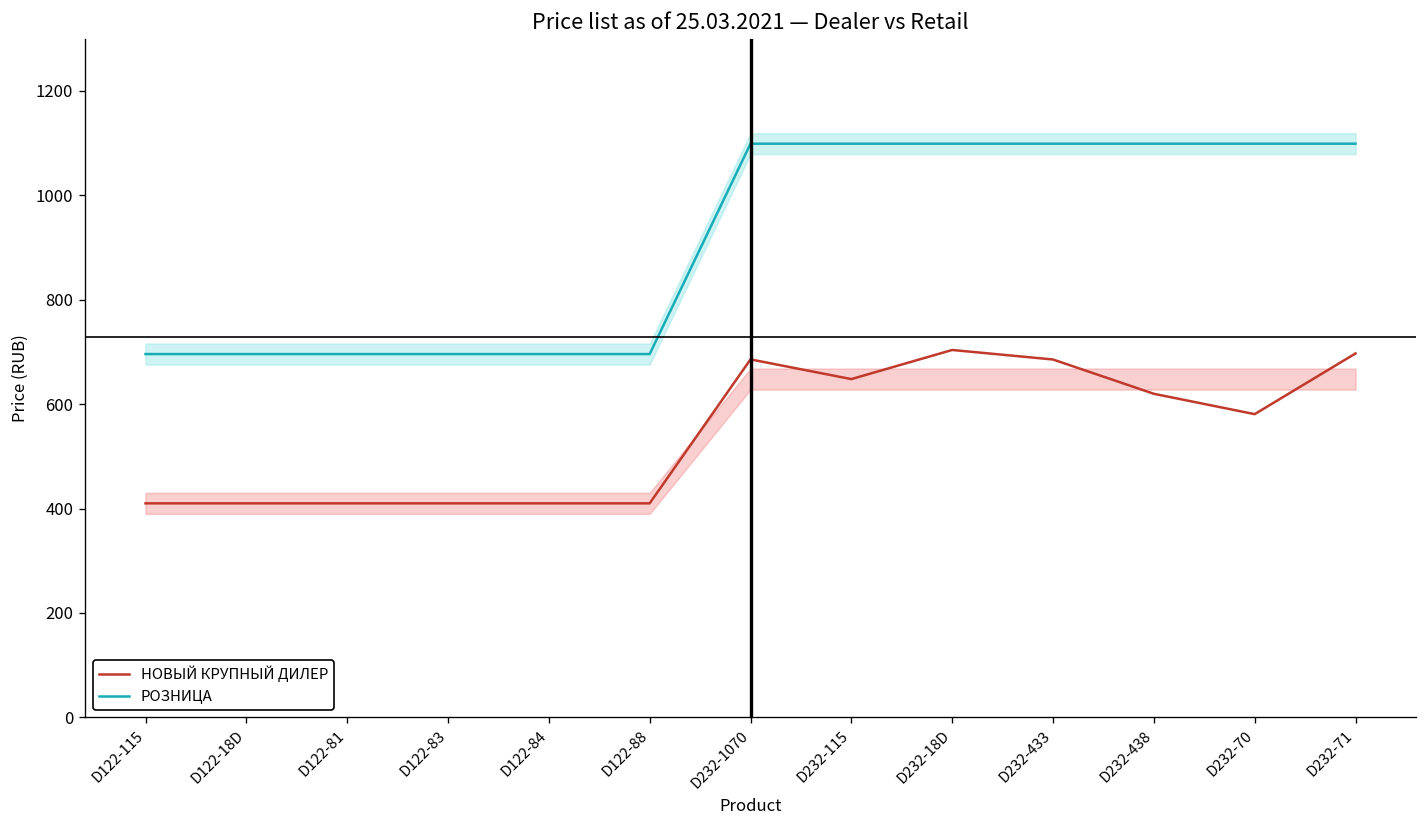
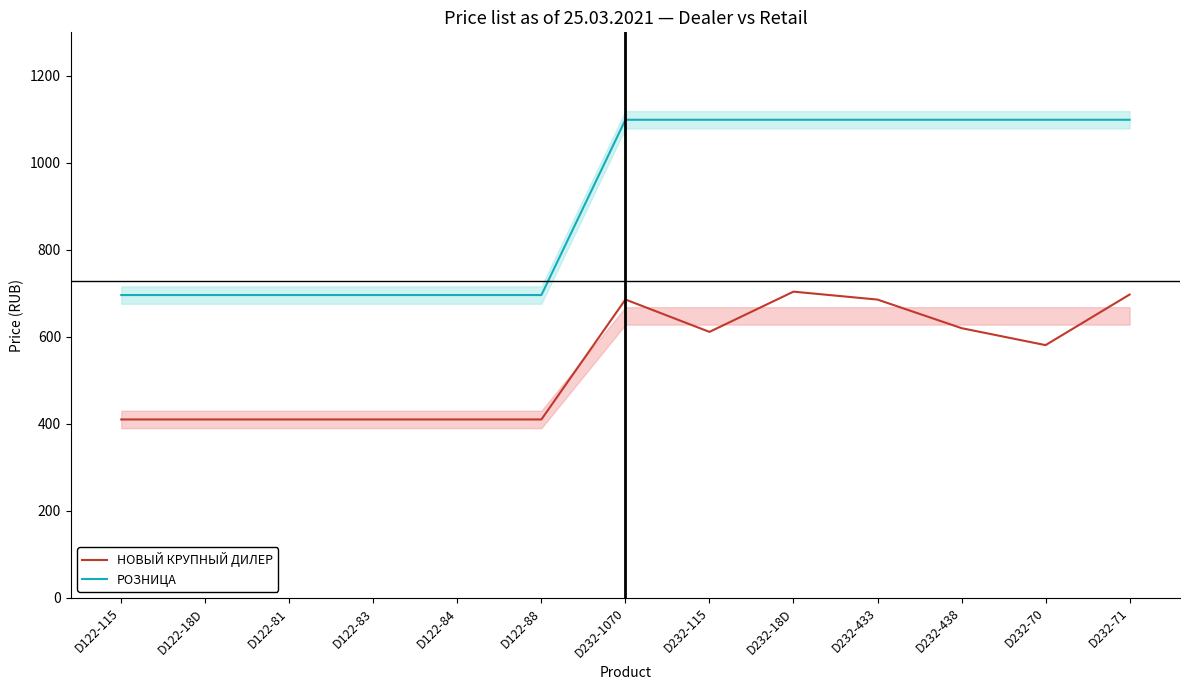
НОВЫЙ КРУПНЫЙ ДИЛЕР, D232-115: 650 -> 610
